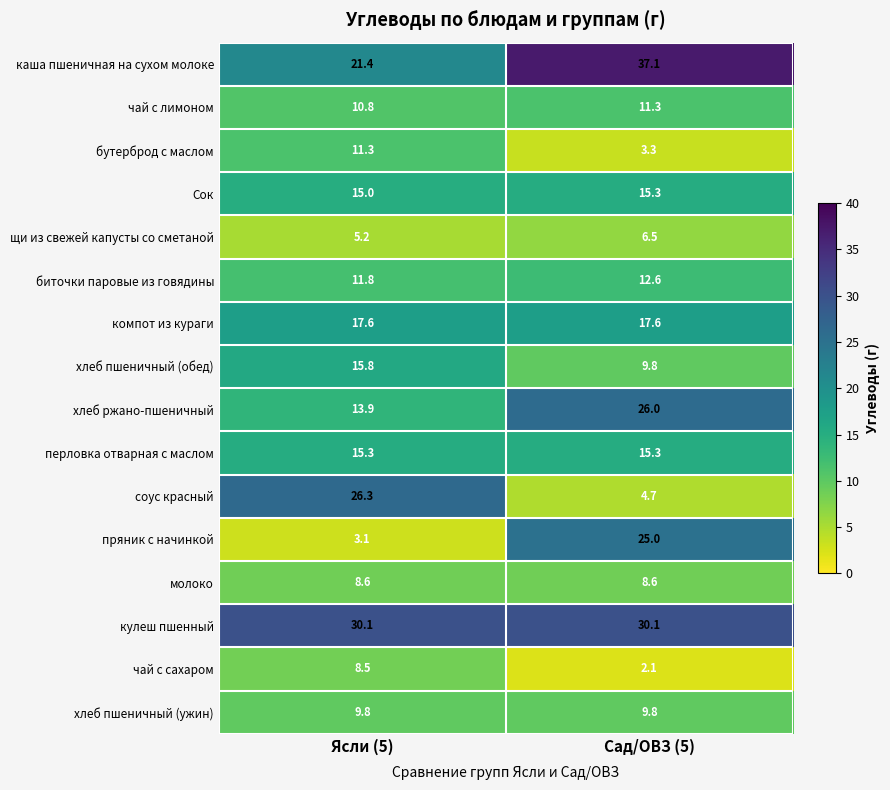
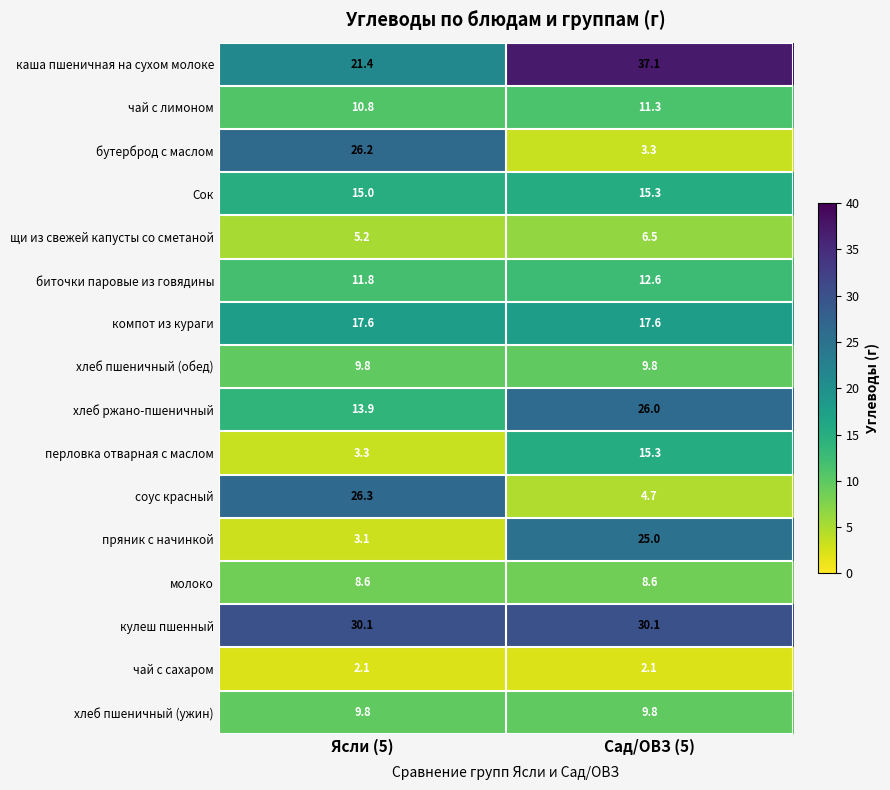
бутерброд с маслом, Ясли (5): 11.3 -> 26.2
хлеб пшеничный (обед), Ясли (5): 15.8 -> 9.8
перловка отварная с маслом, Ясли (5): 15.3 -> 3.3
чай с сахаром, Ясли (5): 8.5 -> 2.1
